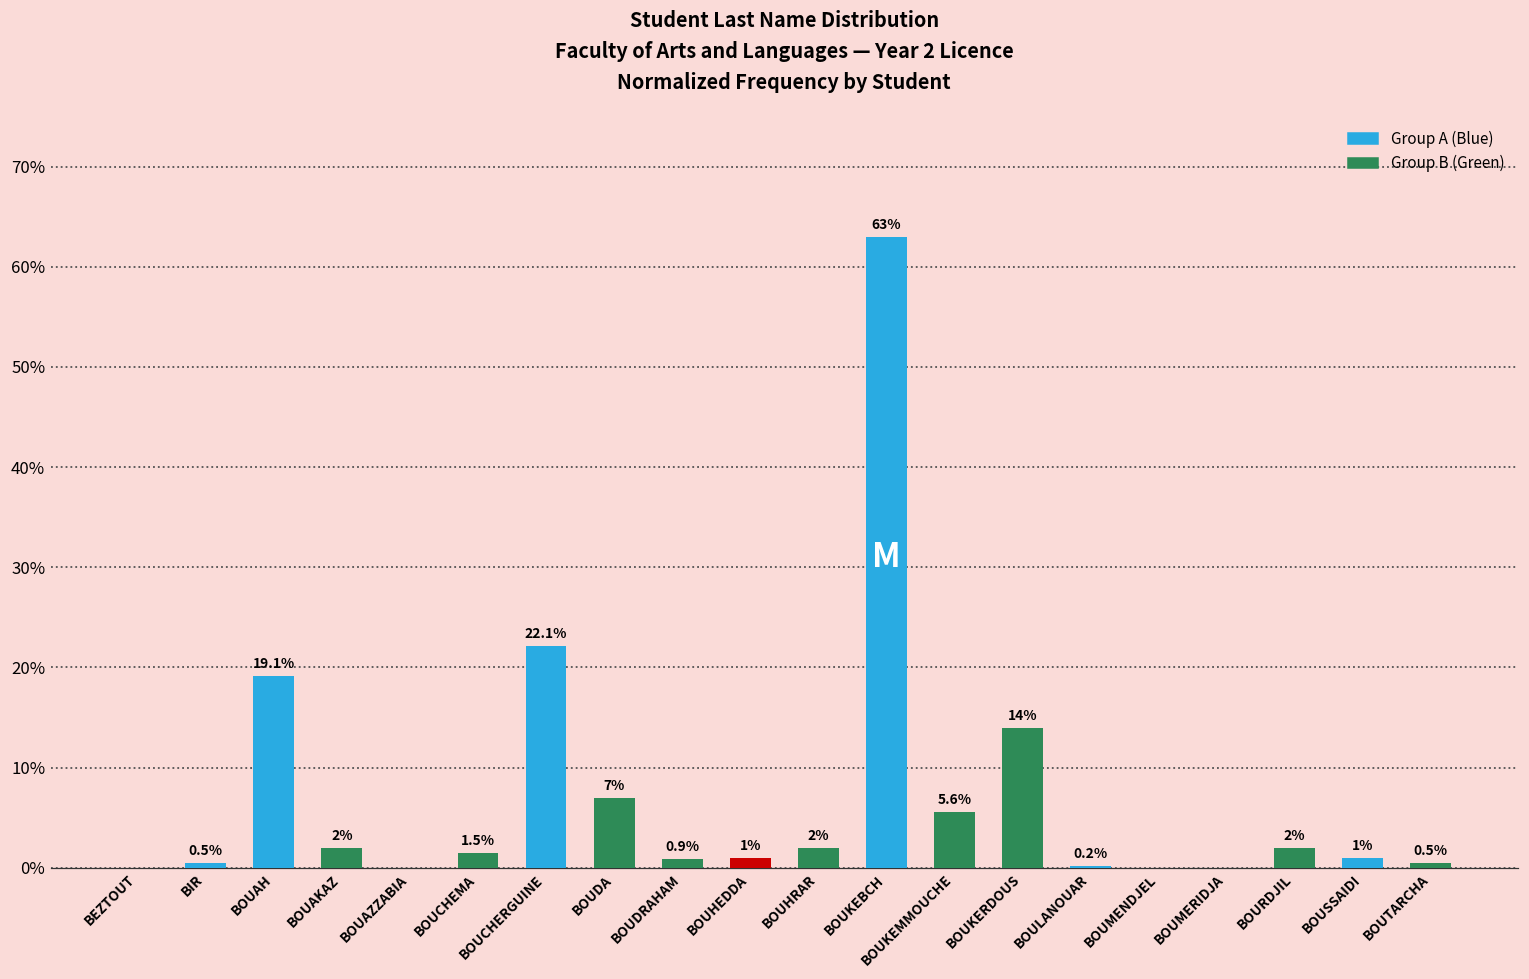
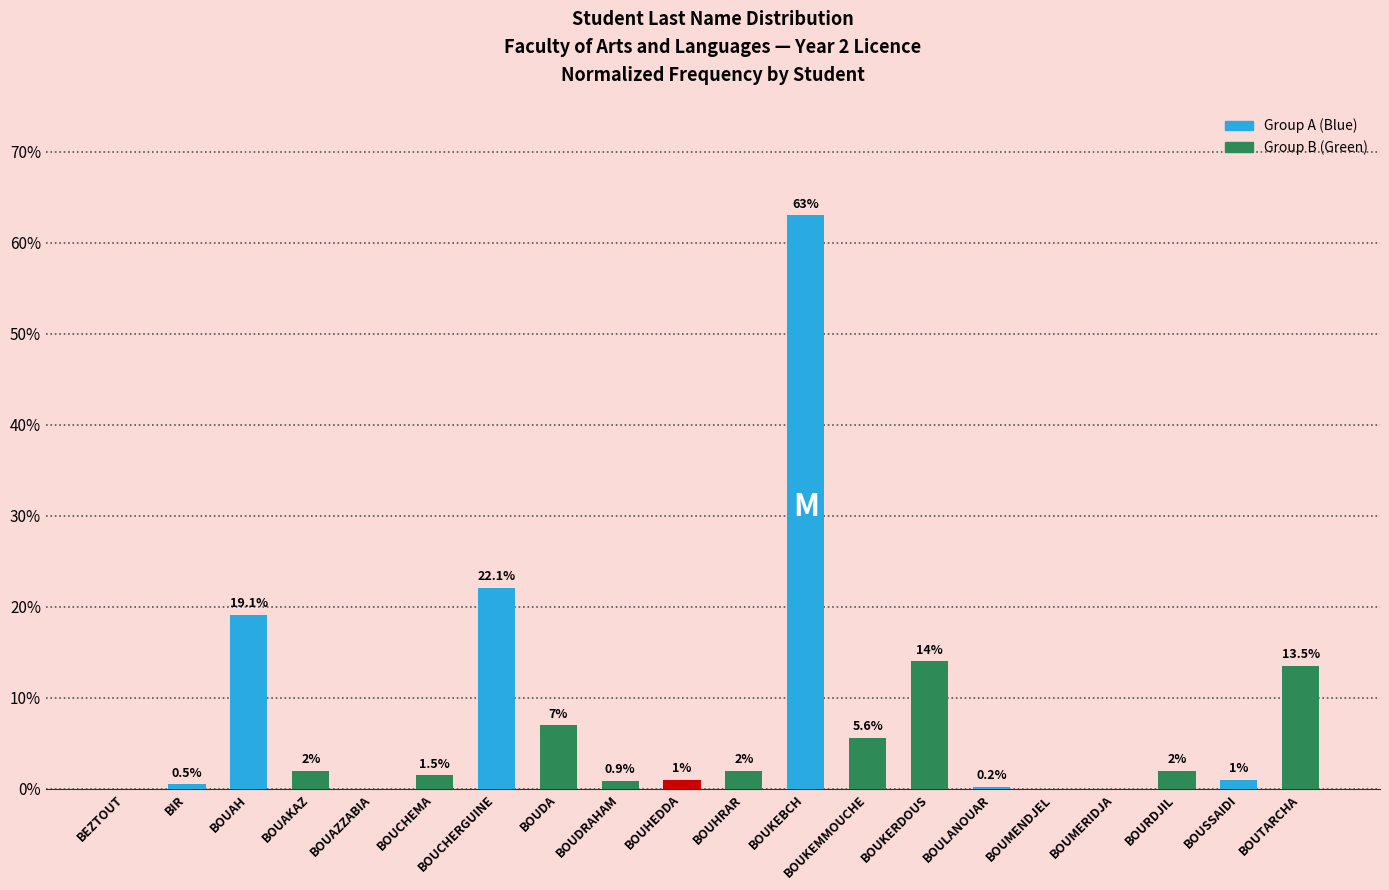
BOUTARCHA: 0.5% -> 13.5%
